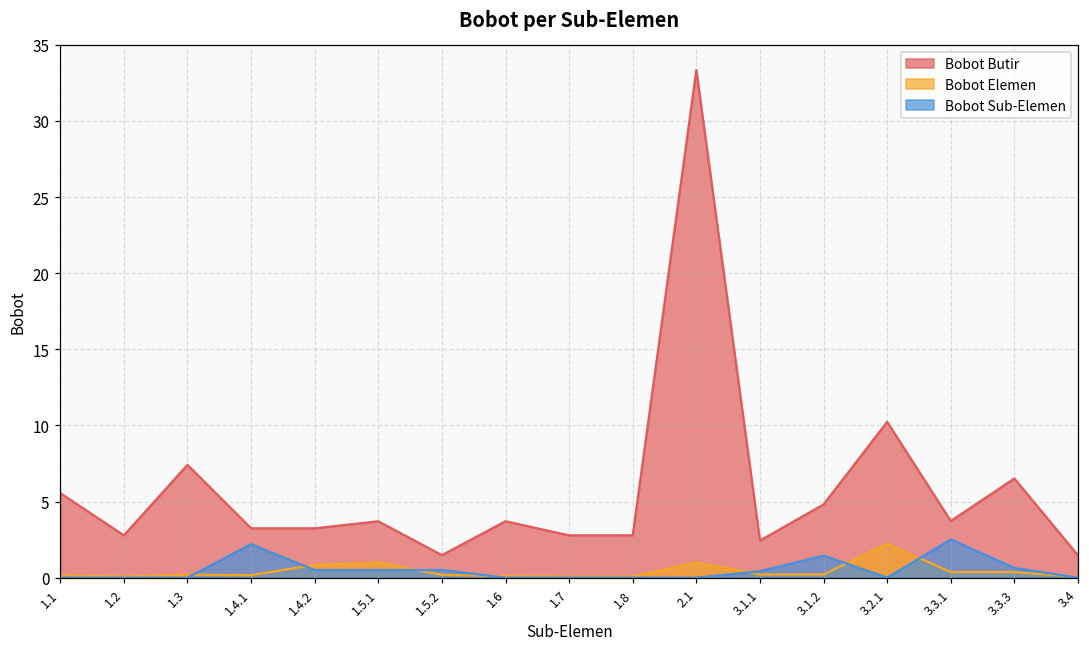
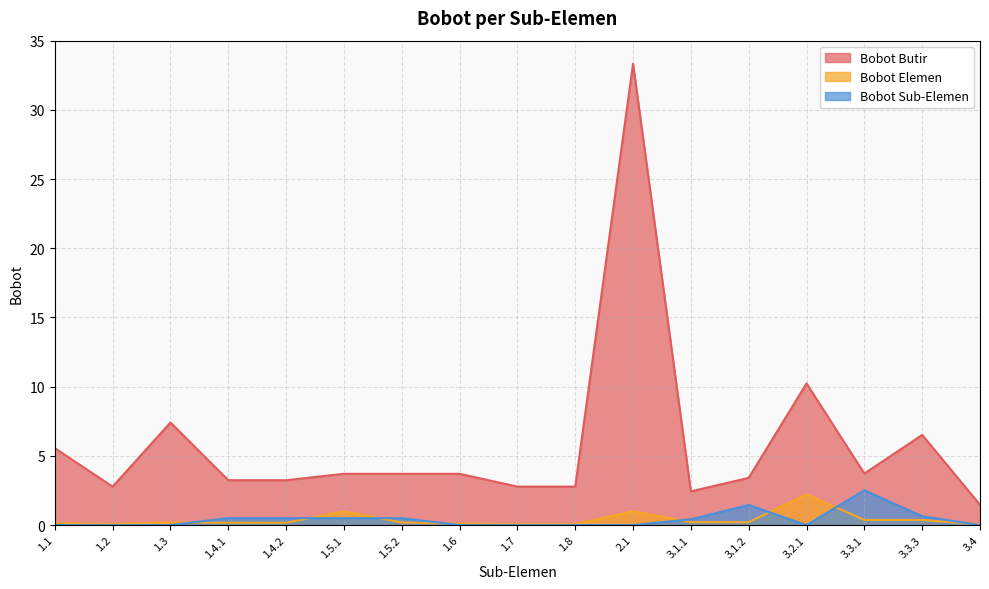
Bobot Sub-Elemen, 1.4.1: 2.2 -> 0.5
Bobot Elemen, 1.4.2: 0.8 -> 0.2
Bobot Butir, 1.5.2: 1.5 -> 3.7
Bobot Butir, 3.1.2: 4.8 -> 3.4
